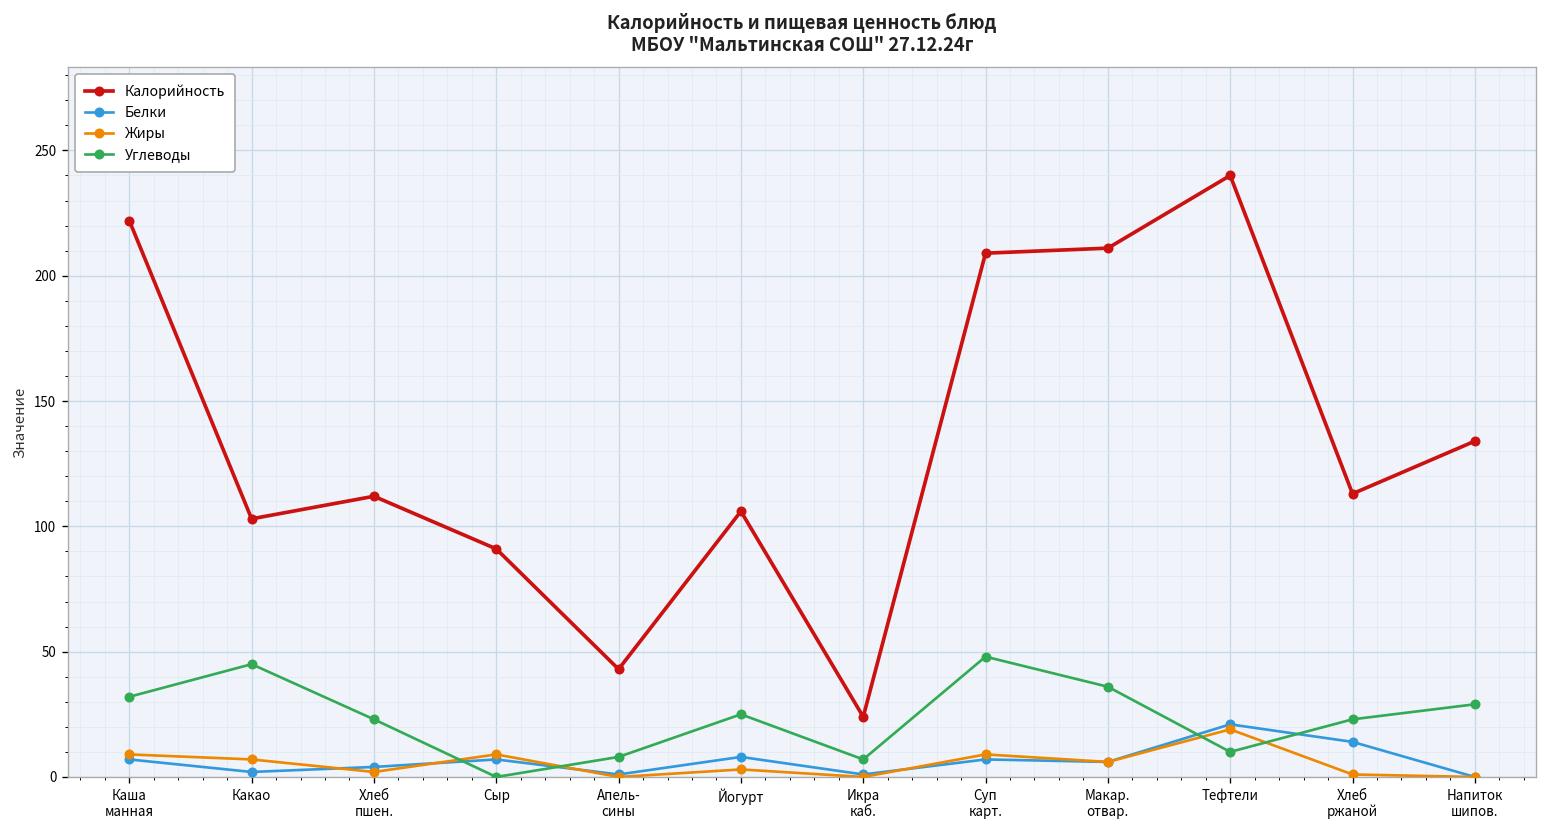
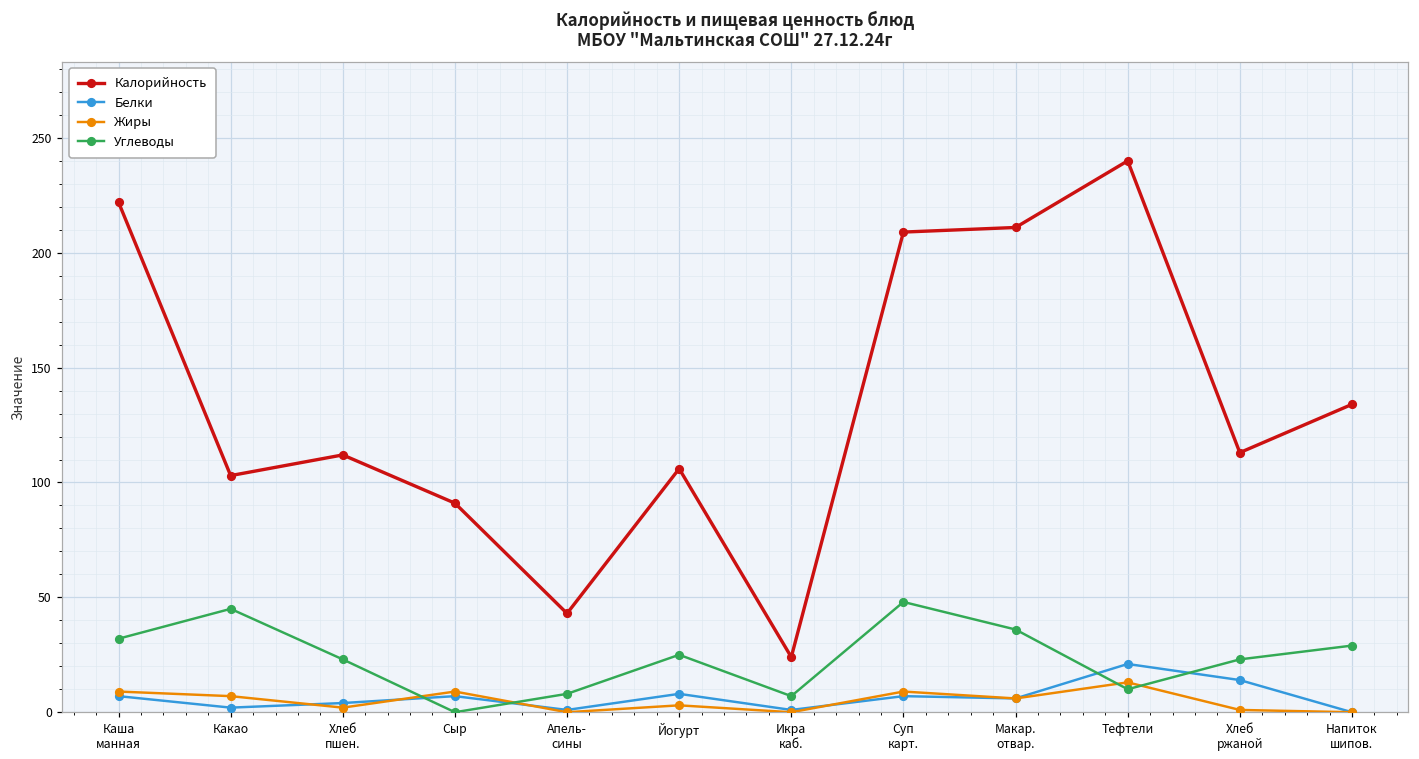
Жиры, Тефтели: 19 -> 13
